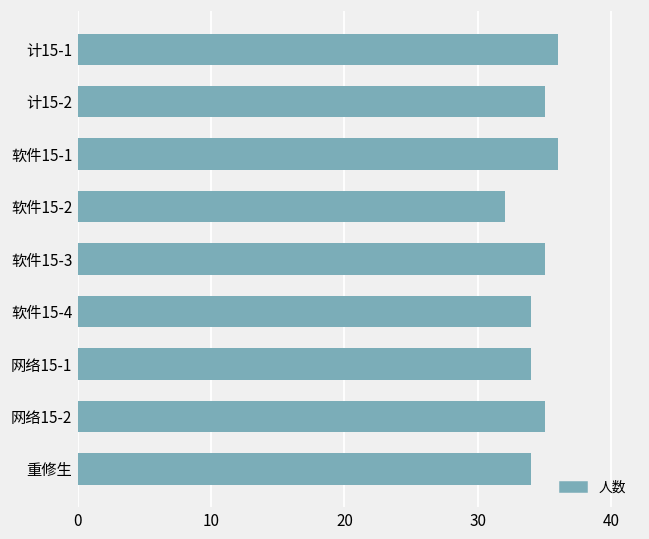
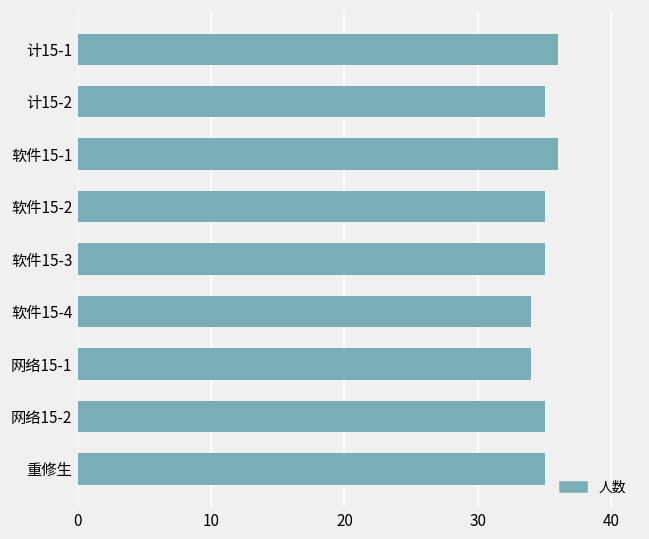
软件15-2: 32 -> 35
重修生: 34 -> 35
